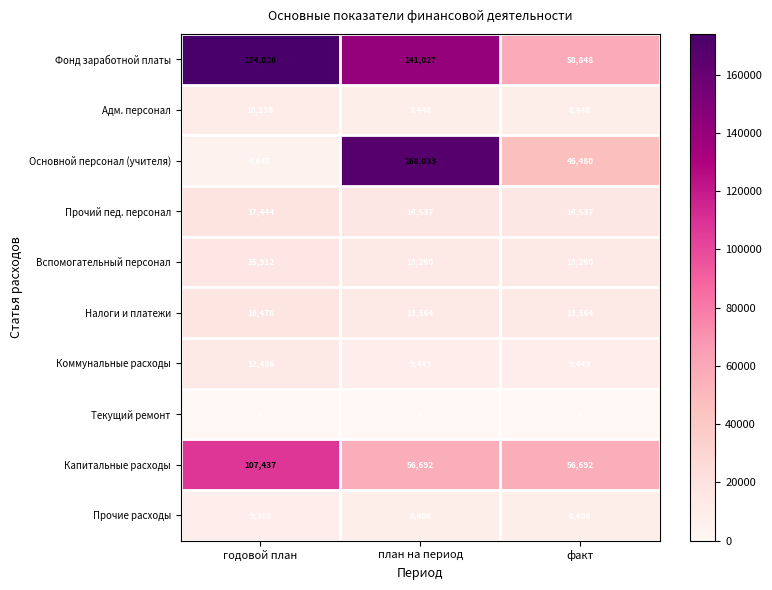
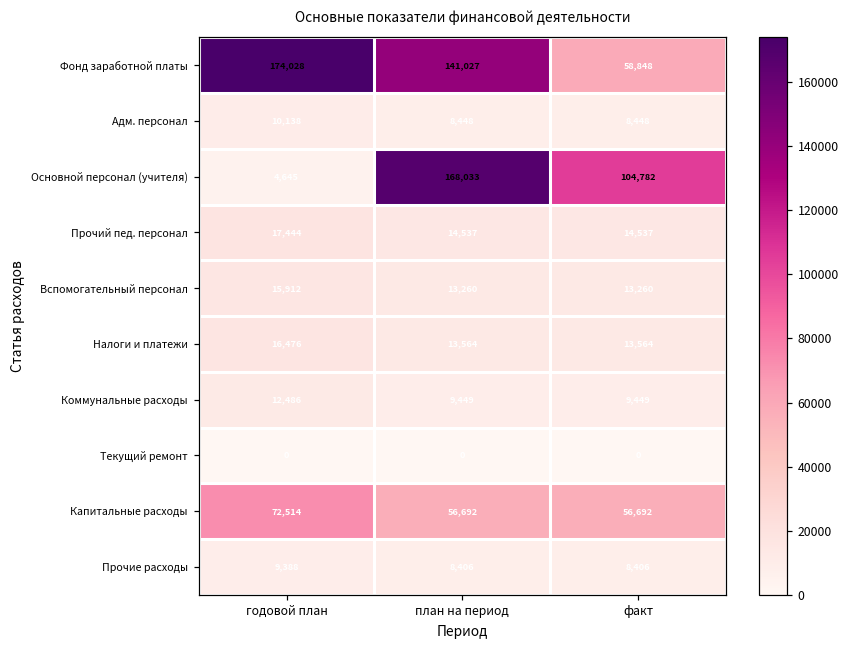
Основной персонал (учителя), факт: 46,480 -> 104,782
Капитальные расходы, годовой план: 107,437 -> 72,514
